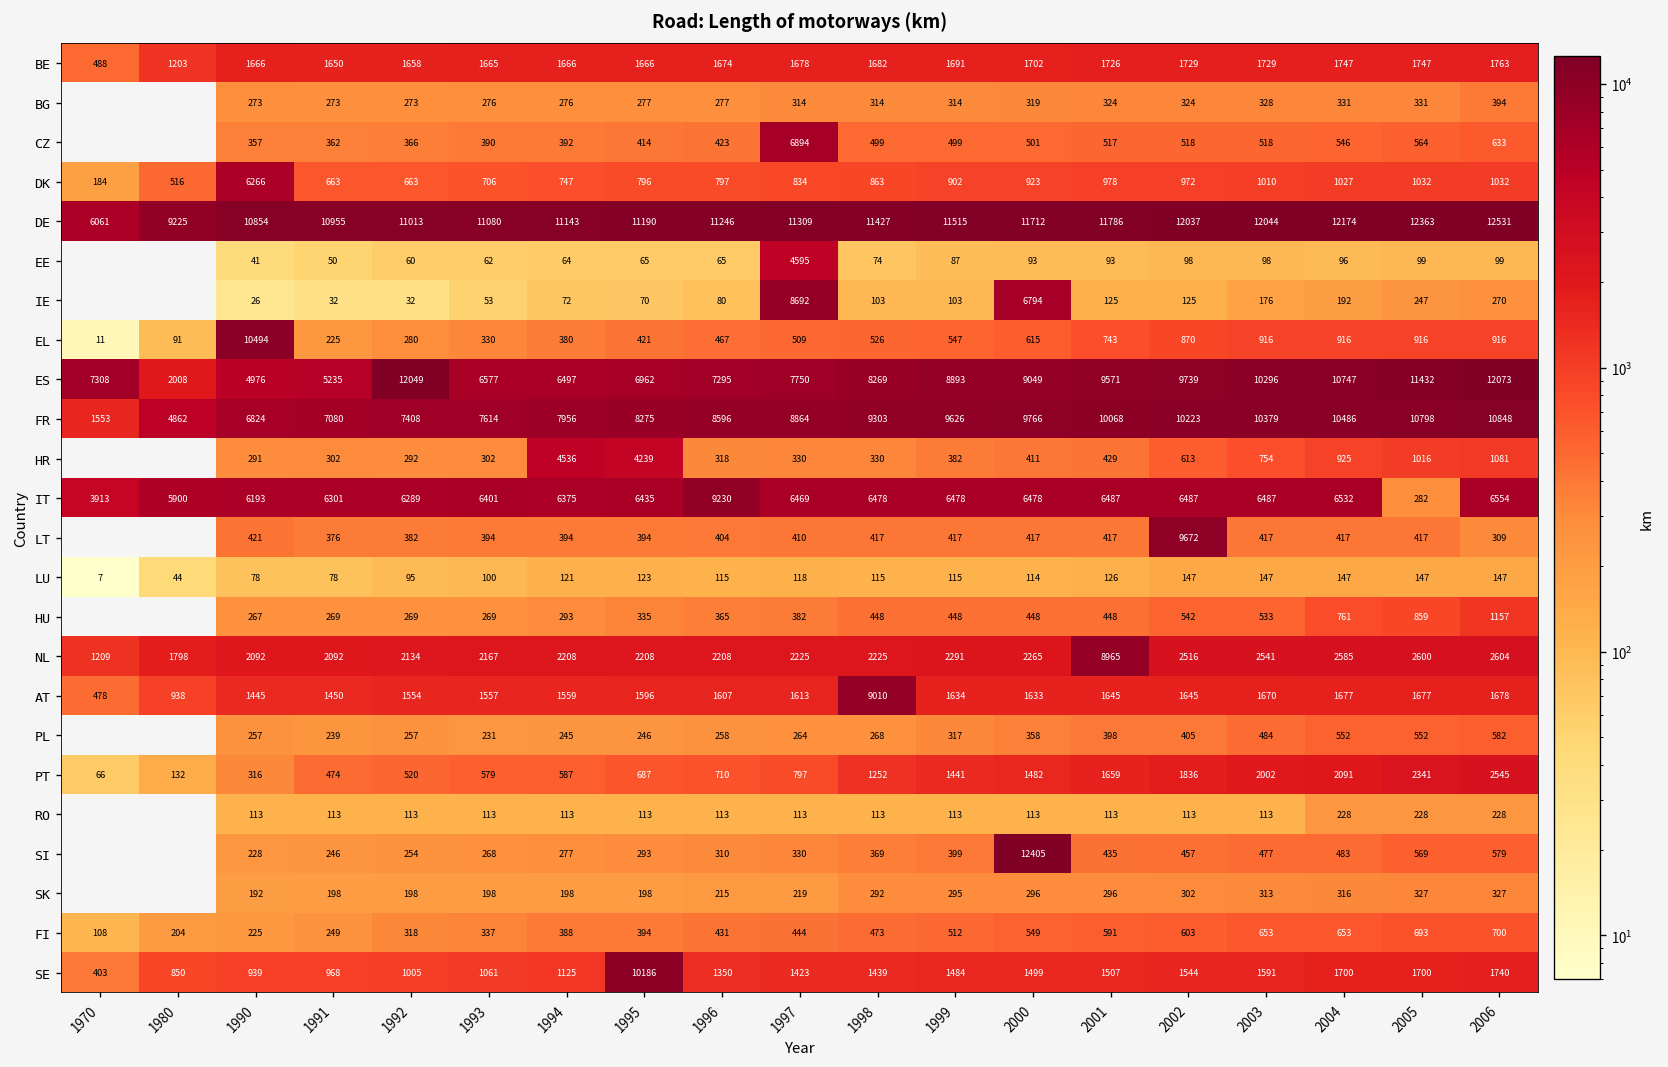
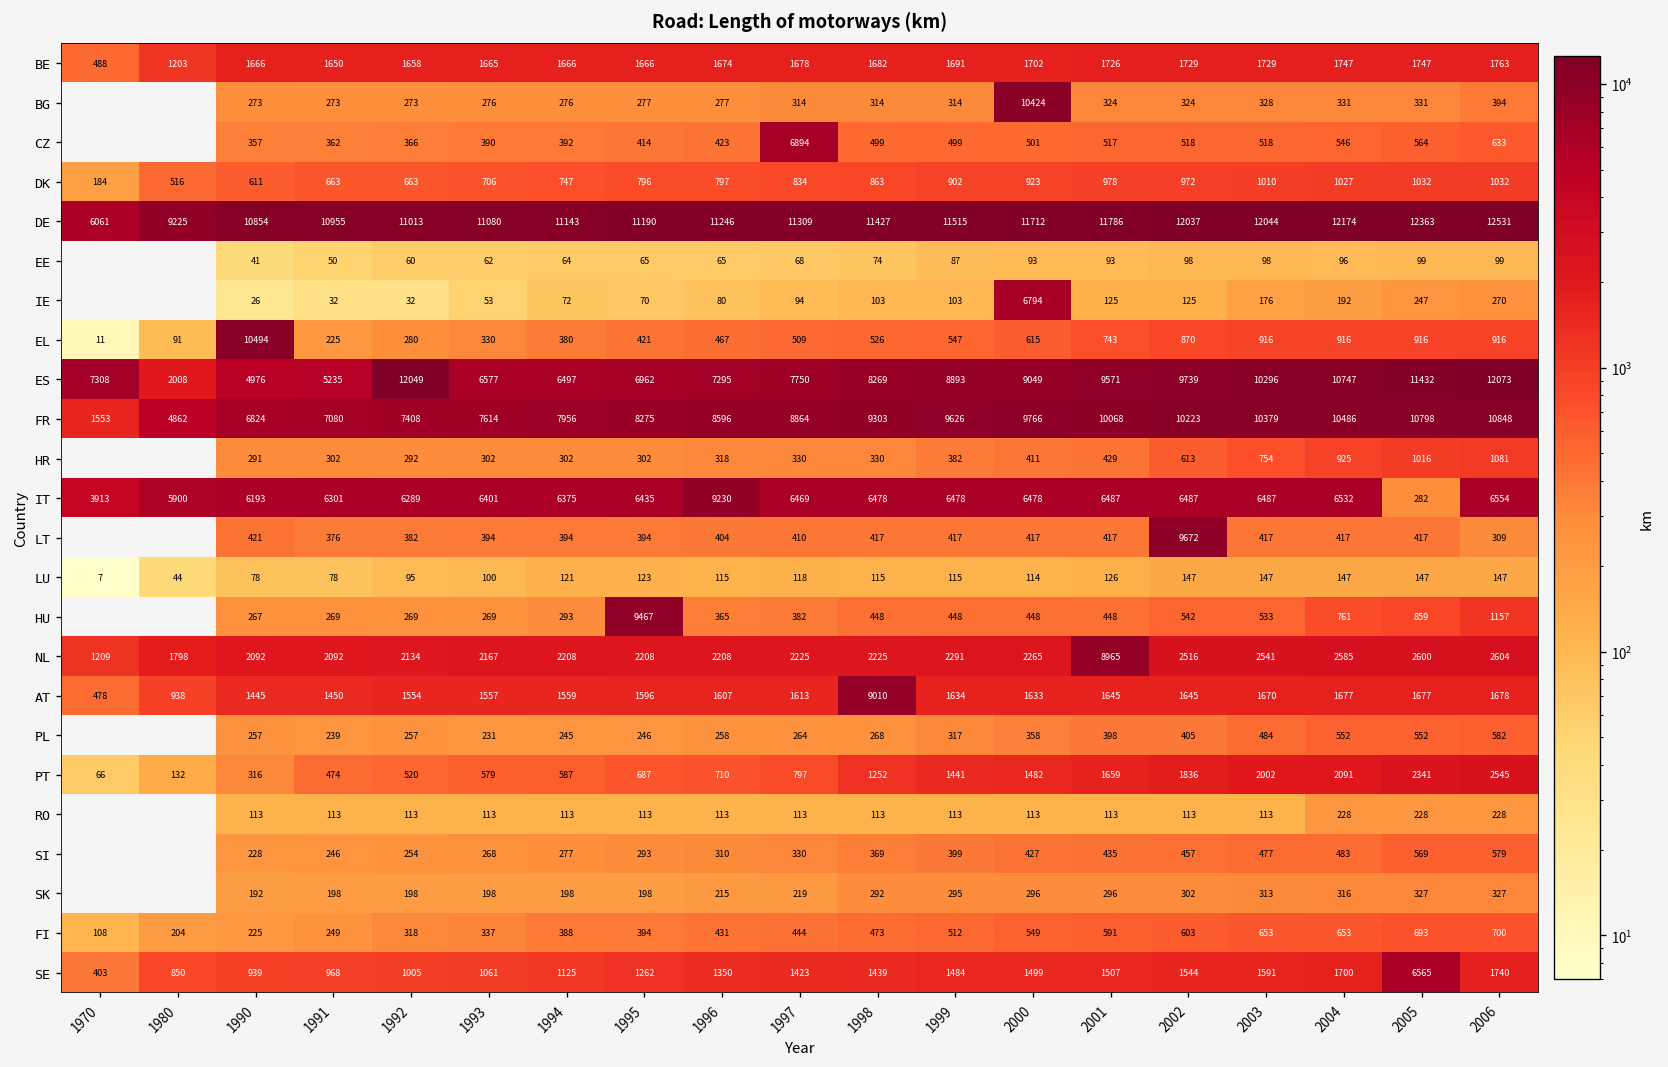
BG, 2000: 319 -> 10424
DK, 1990: 6266 -> 611
EE, 1997: 4595 -> 68
IE, 1997: 8692 -> 94
HR, 1994: 4536 -> 302
HR, 1995: 4239 -> 302
HU, 1995: 335 -> 9467
SI, 2000: 12405 -> 427
SE, 1995: 10186 -> 1262
SE, 2005: 1700 -> 6565
